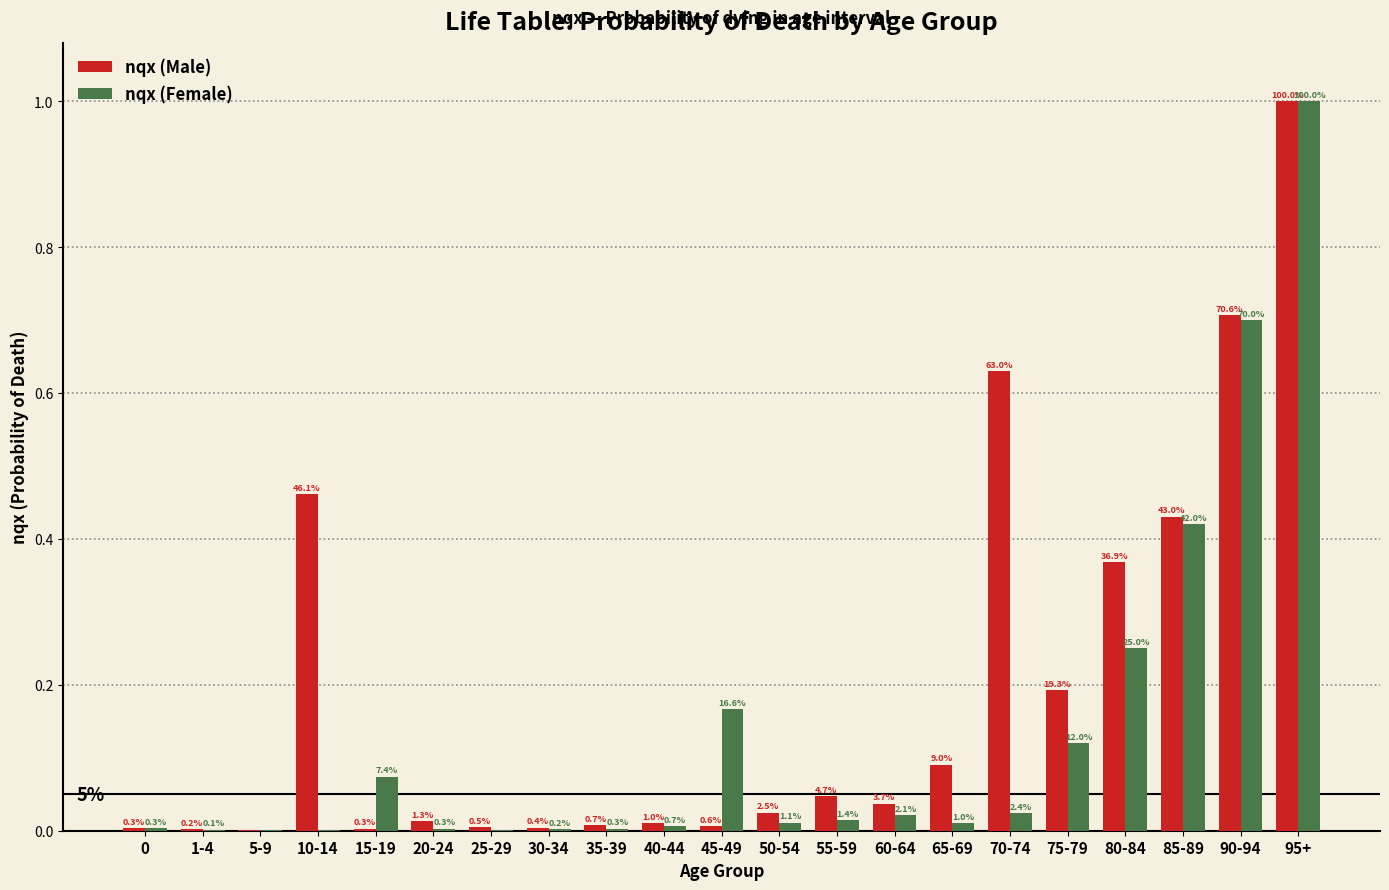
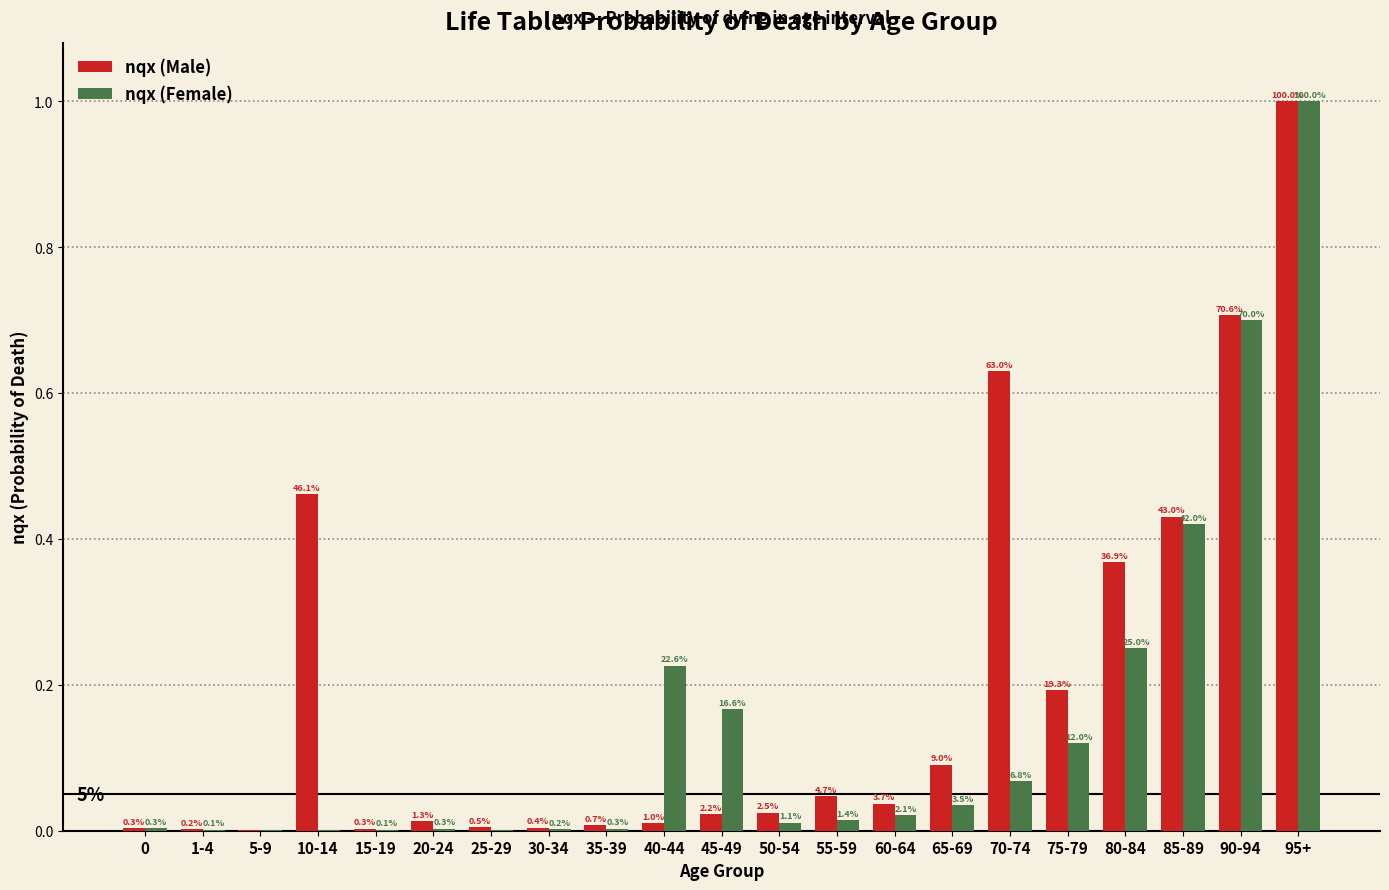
nqx (Female), 15-19: 7.4% -> 0.1%
nqx (Female), 40-44: 0.7% -> 22.6%
nqx (Male), 45-49: 0.6% -> 2.2%
nqx (Female), 65-69: 1.0% -> 3.5%
nqx (Female), 70-74: 2.4% -> 6.8%
